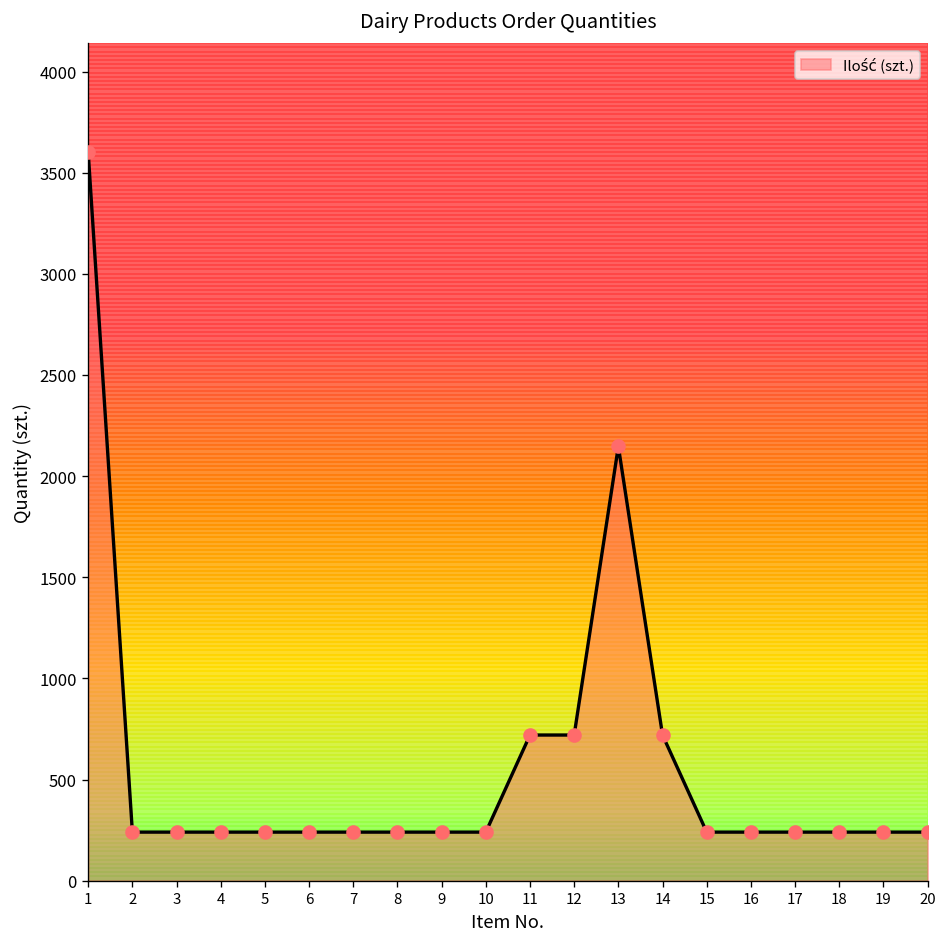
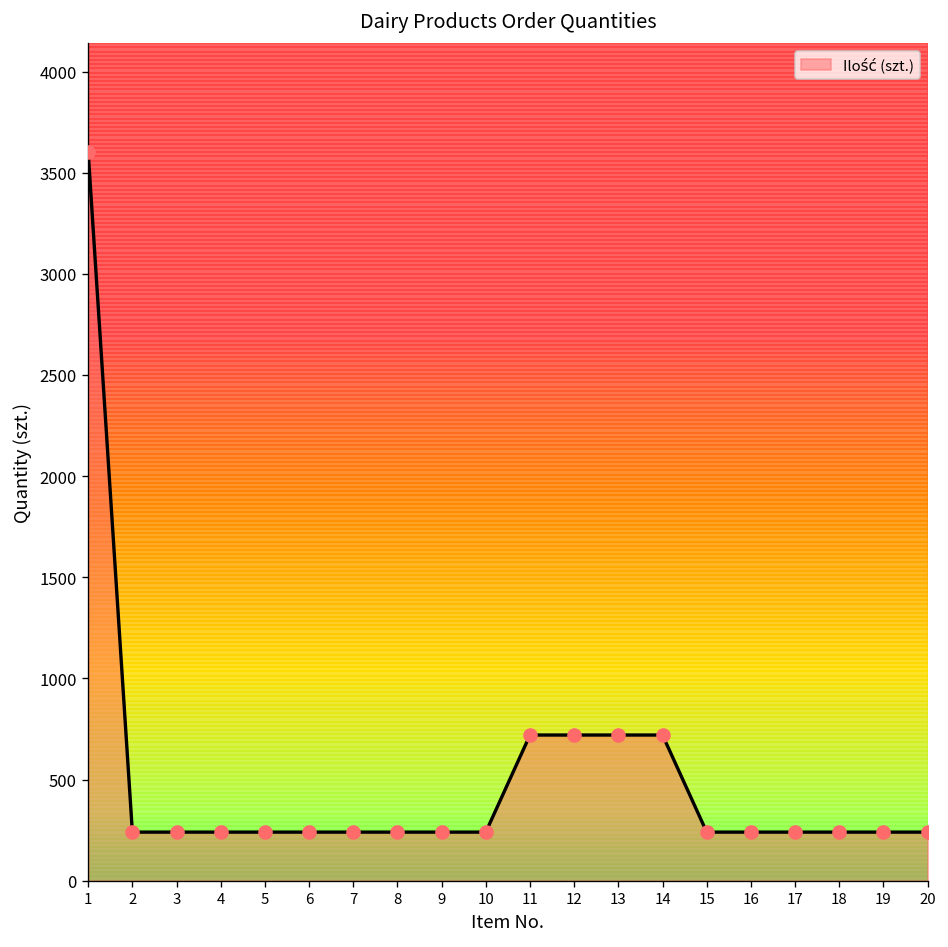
13: 2150 -> 720
